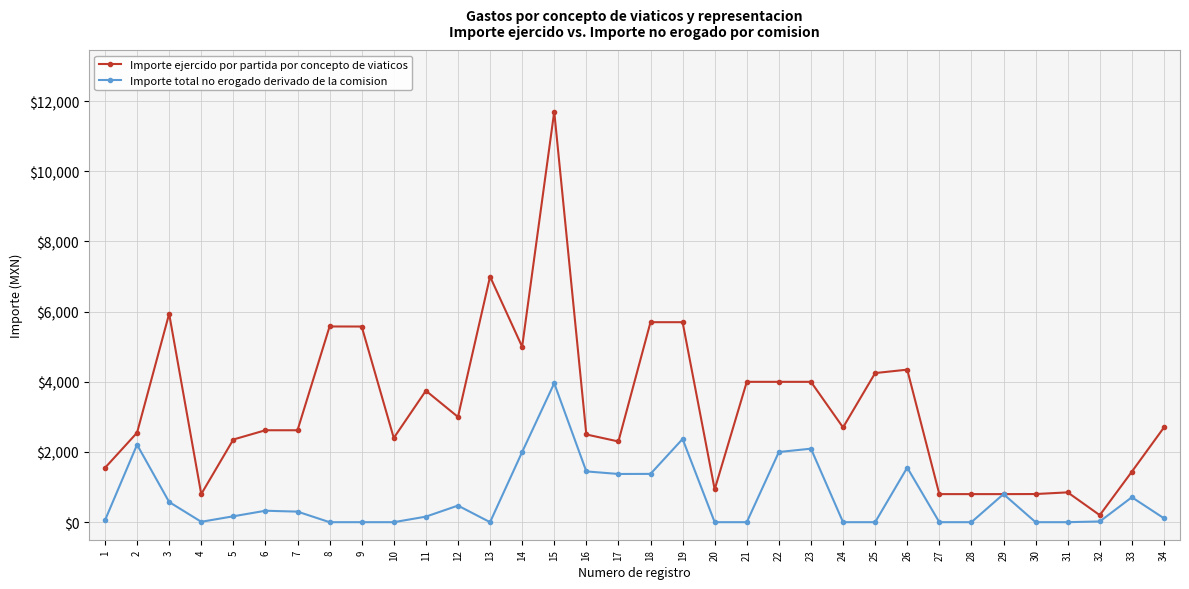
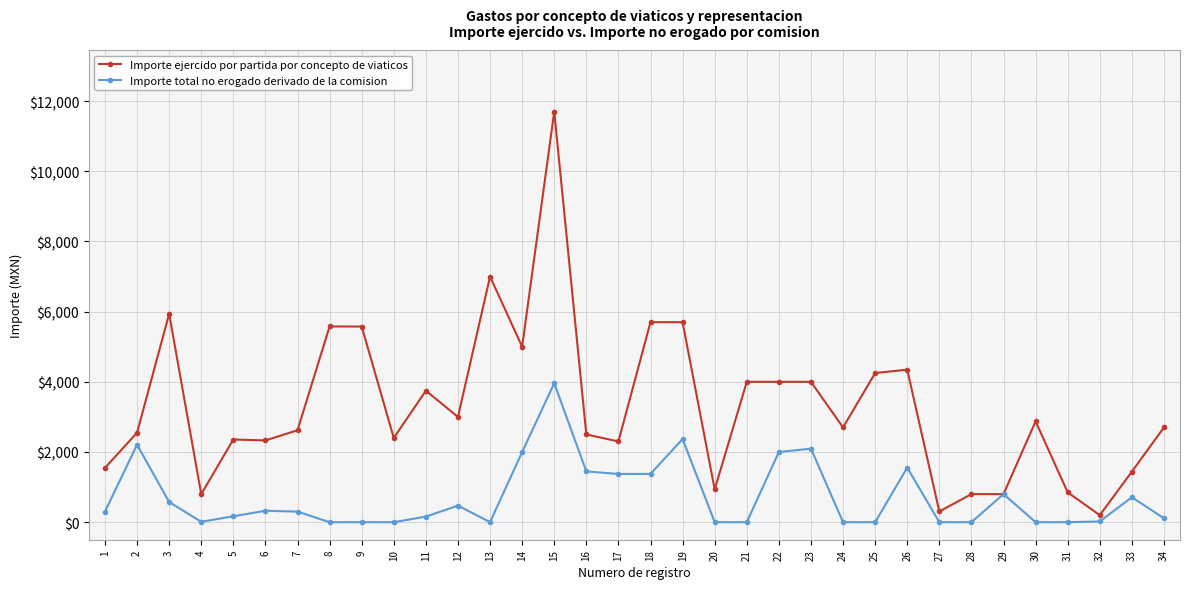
Importe total no erogado derivado de la comision, 1: $100 -> $300
Importe ejercido por partida por concepto de viaticos, 6: $2,600 -> $2,300
Importe ejercido por partida por concepto de viaticos, 27: $800 -> $300
Importe ejercido por partida por concepto de viaticos, 30: $800 -> $2,900
